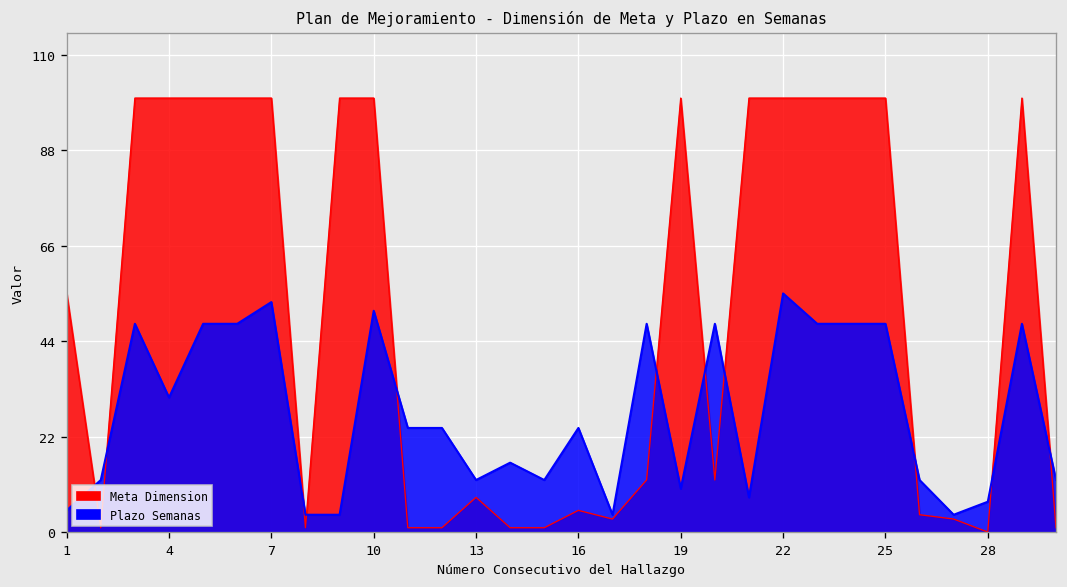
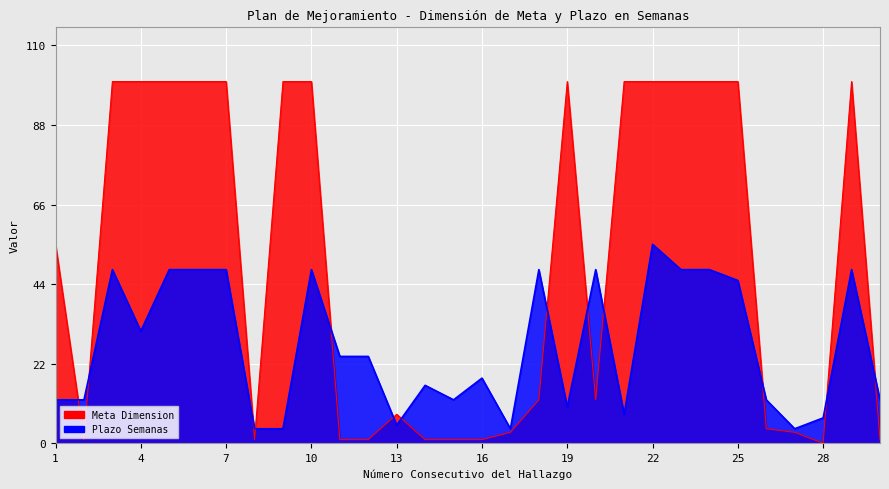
Plazo Semanas, 1: 5 -> 12
Plazo Semanas, 7: 53 -> 48
Plazo Semanas, 10: 51 -> 48
Plazo Semanas, 13: 12 -> 5
Meta Dimension, 16: 5 -> 1
Plazo Semanas, 16: 24 -> 18
Plazo Semanas, 25: 48 -> 45
